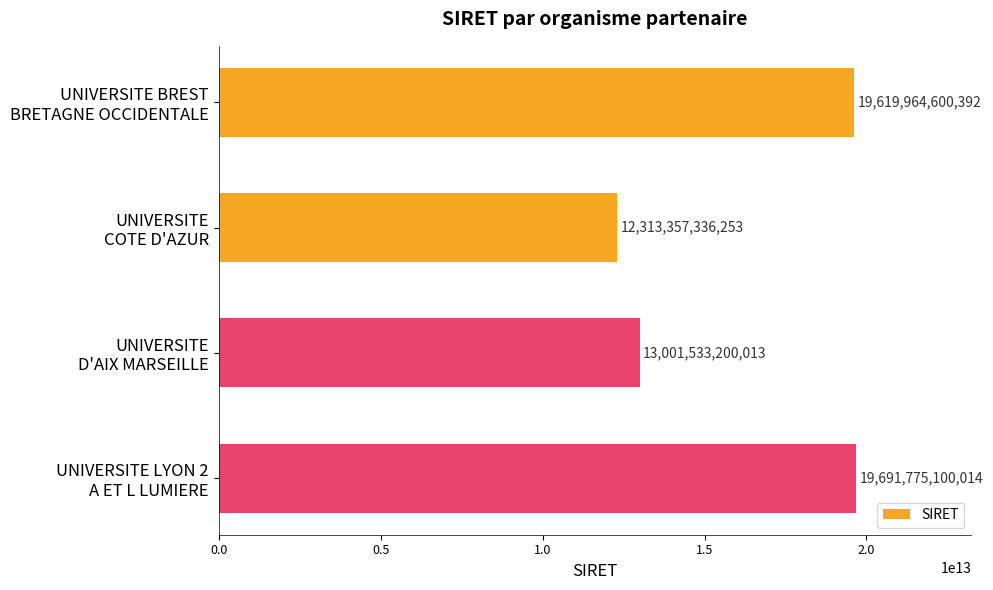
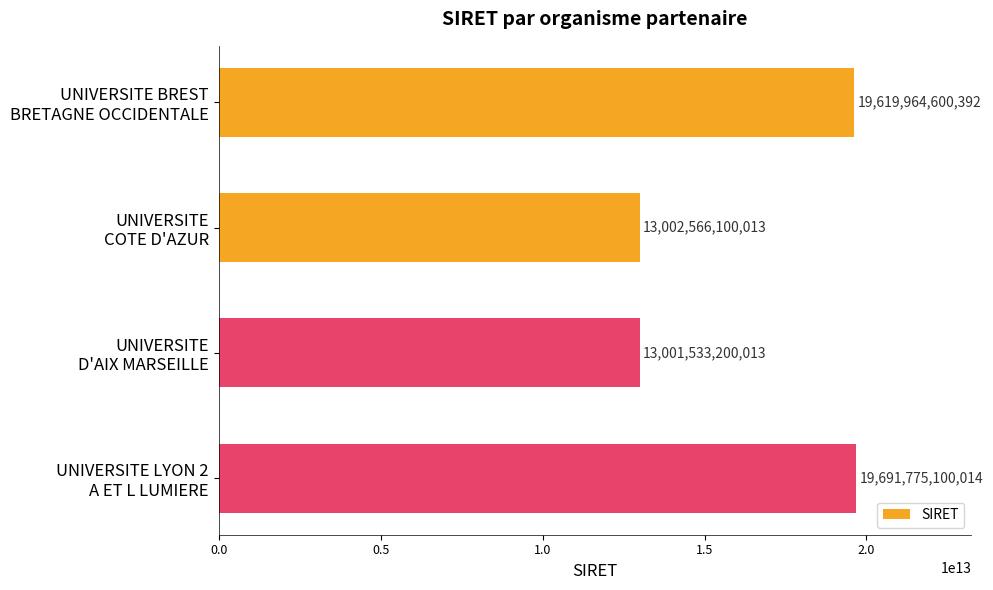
UNIVERSITE COTE D'AZUR: 12,313,357,336,253 -> 13,002,566,100,013
